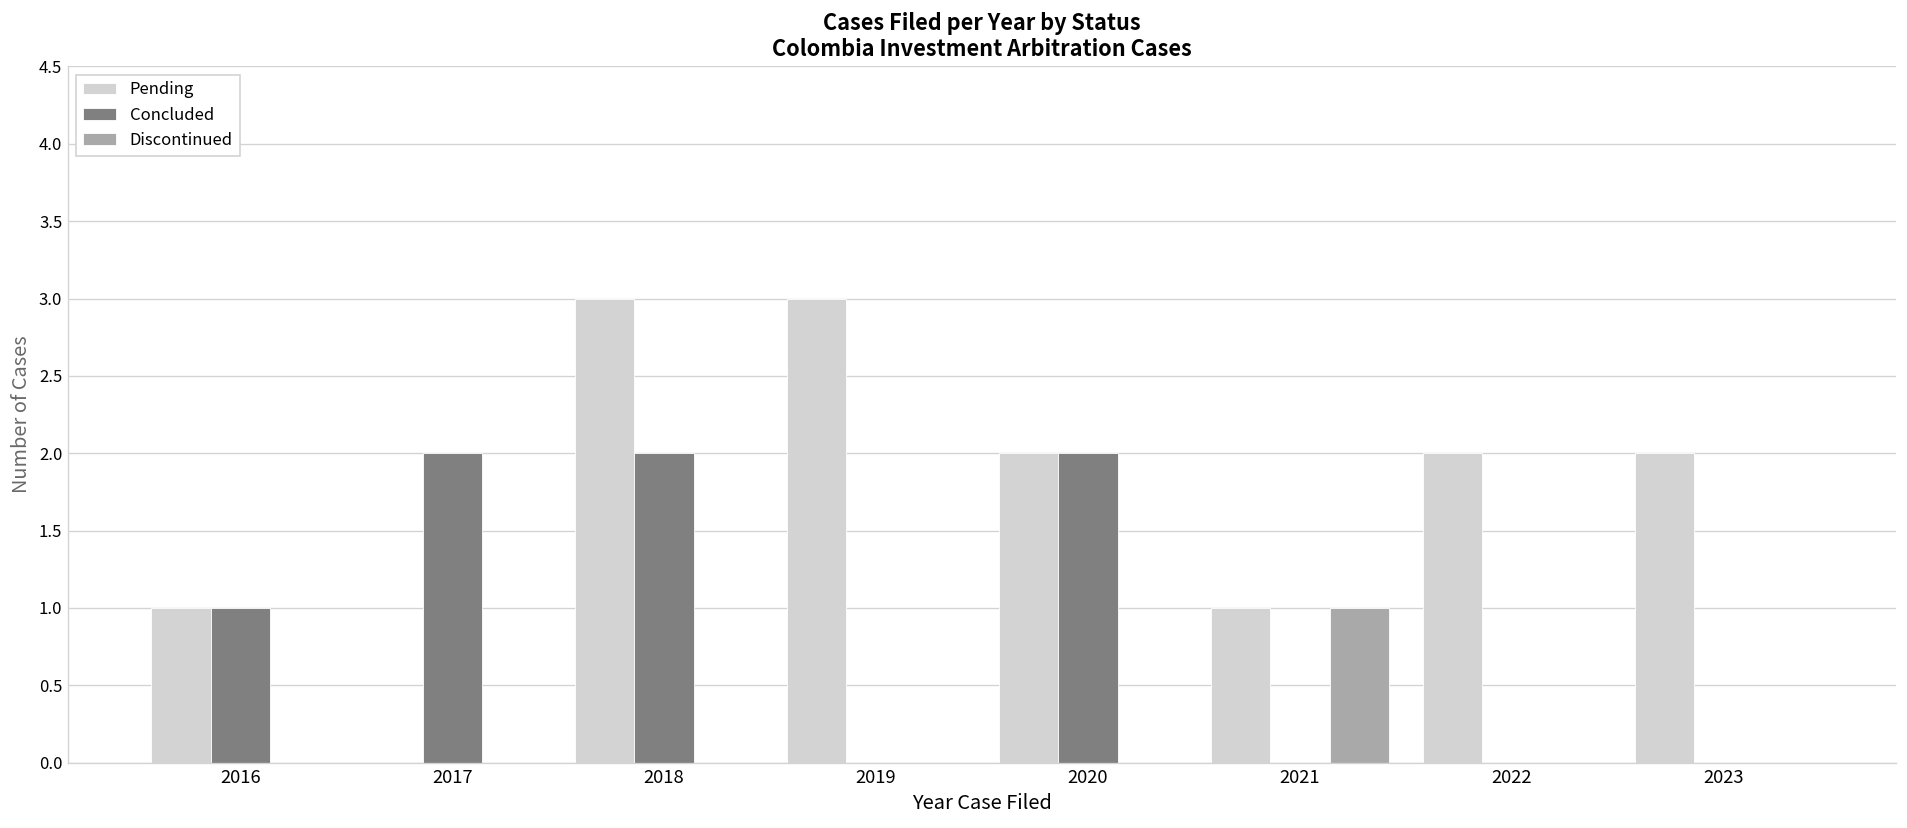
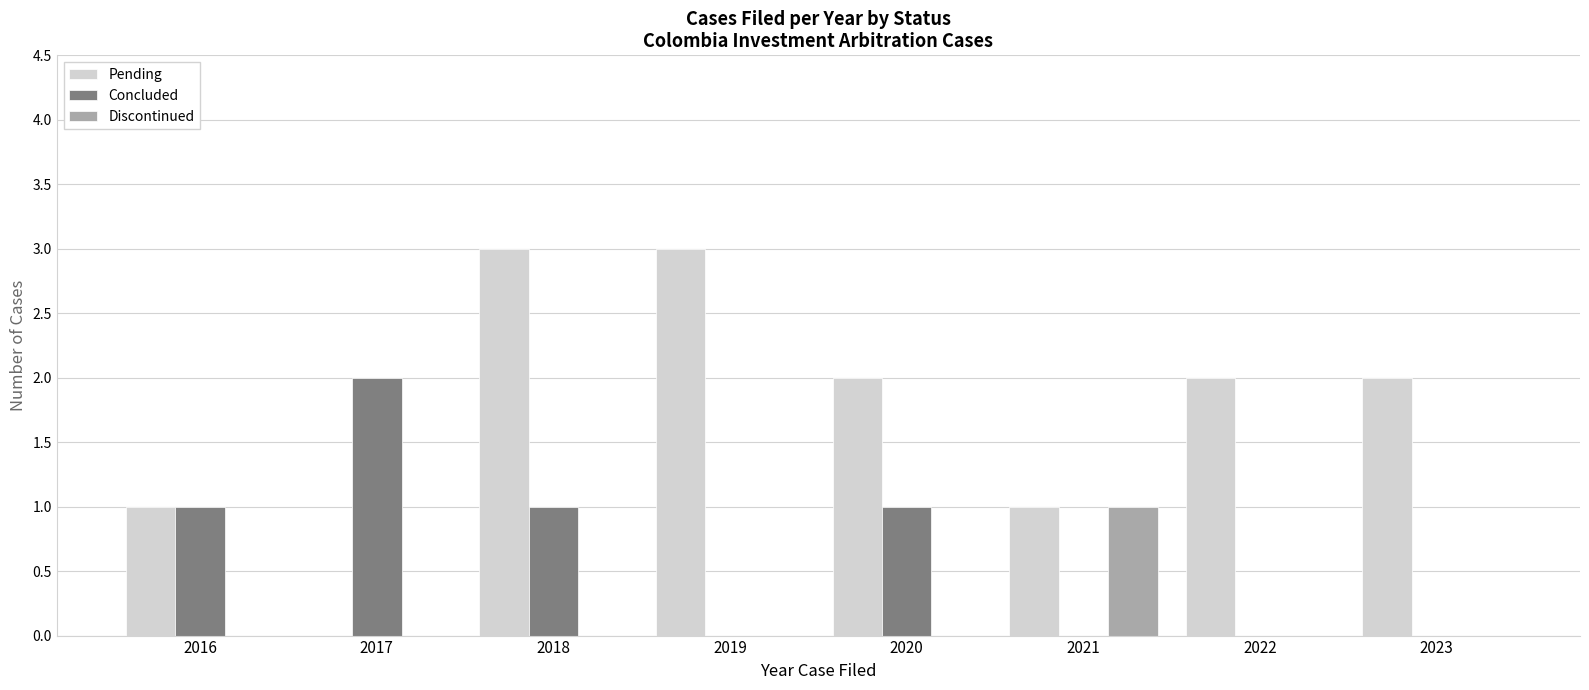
Concluded, 2018: 2 -> 1
Concluded, 2020: 2 -> 1
